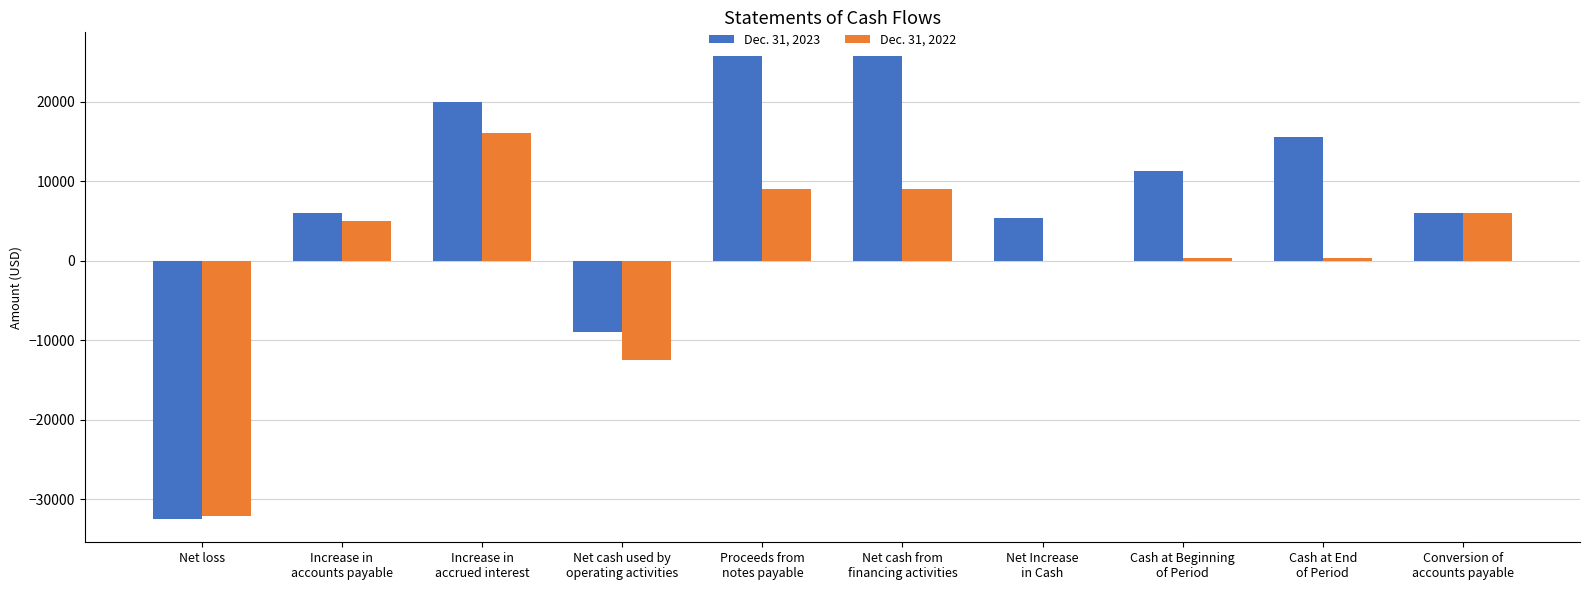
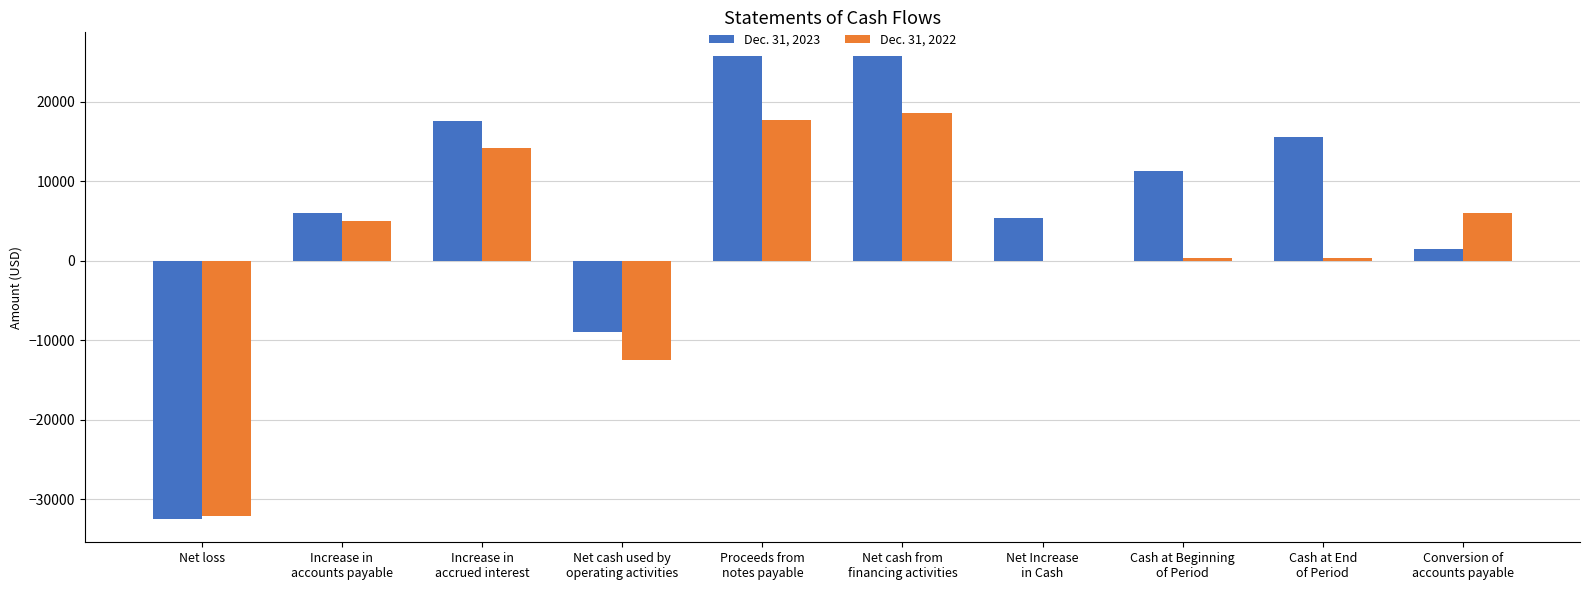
Dec. 31, 2023, Increase in accrued interest: 20000 -> 18000
Dec. 31, 2022, Increase in accrued interest: 16000 -> 14000
Dec. 31, 2022, Proceeds from notes payable: 9000 -> 18000
Dec. 31, 2022, Net cash from financing activities: 9000 -> 19000
Dec. 31, 2023, Conversion of accounts payable: 6000 -> 2000
